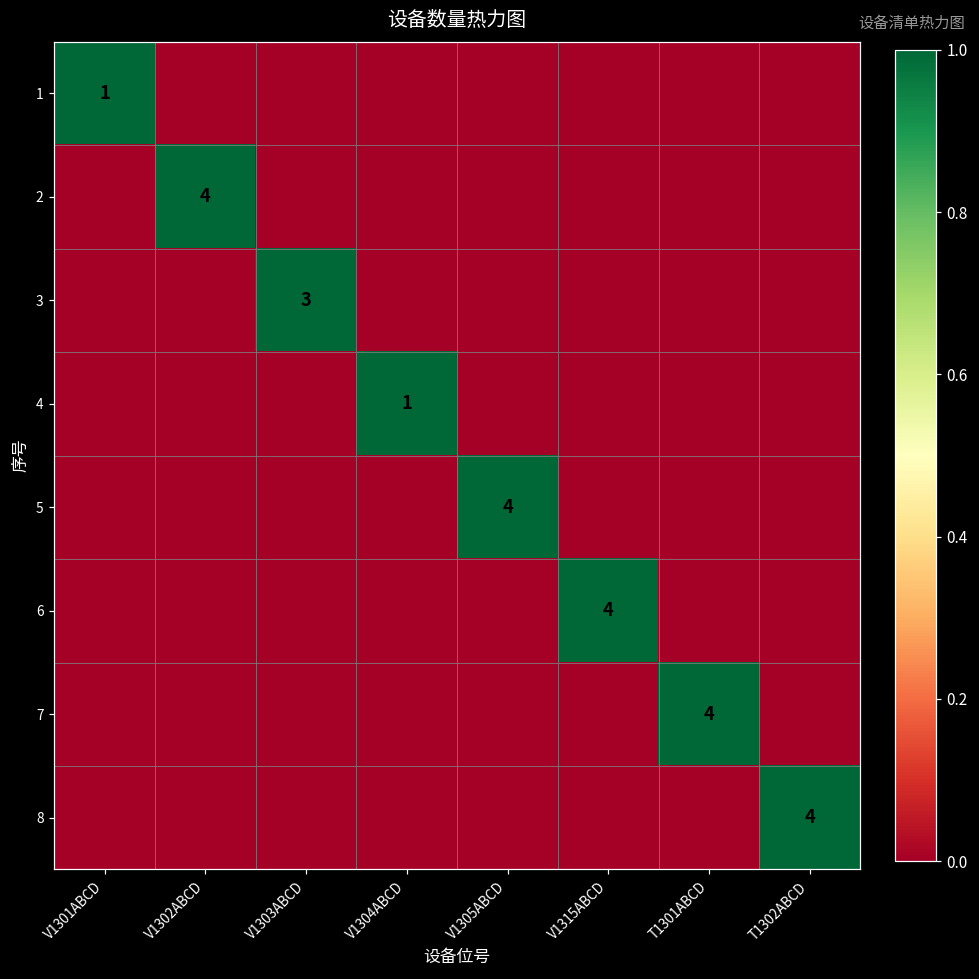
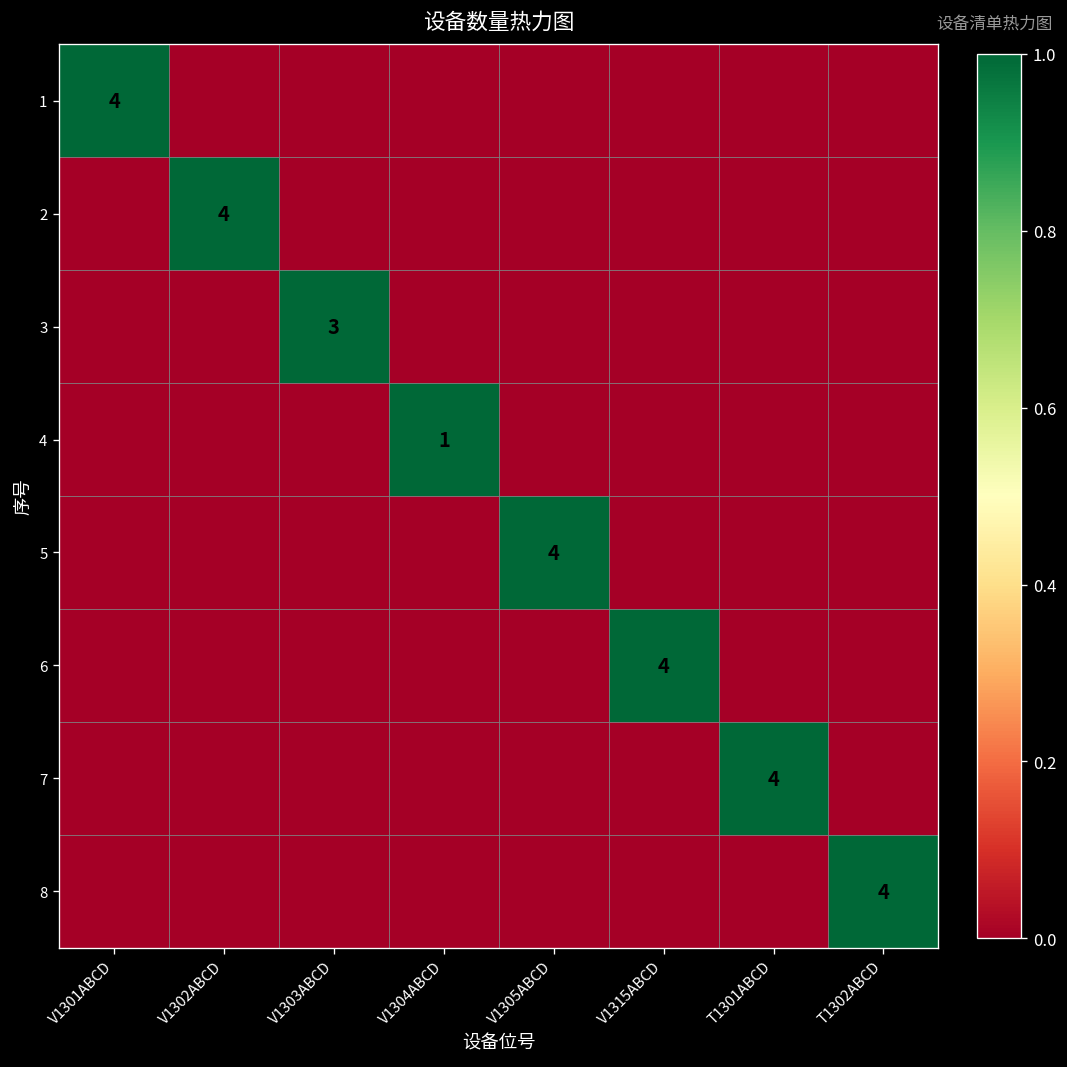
1, V1301ABCD: 1 -> 4
